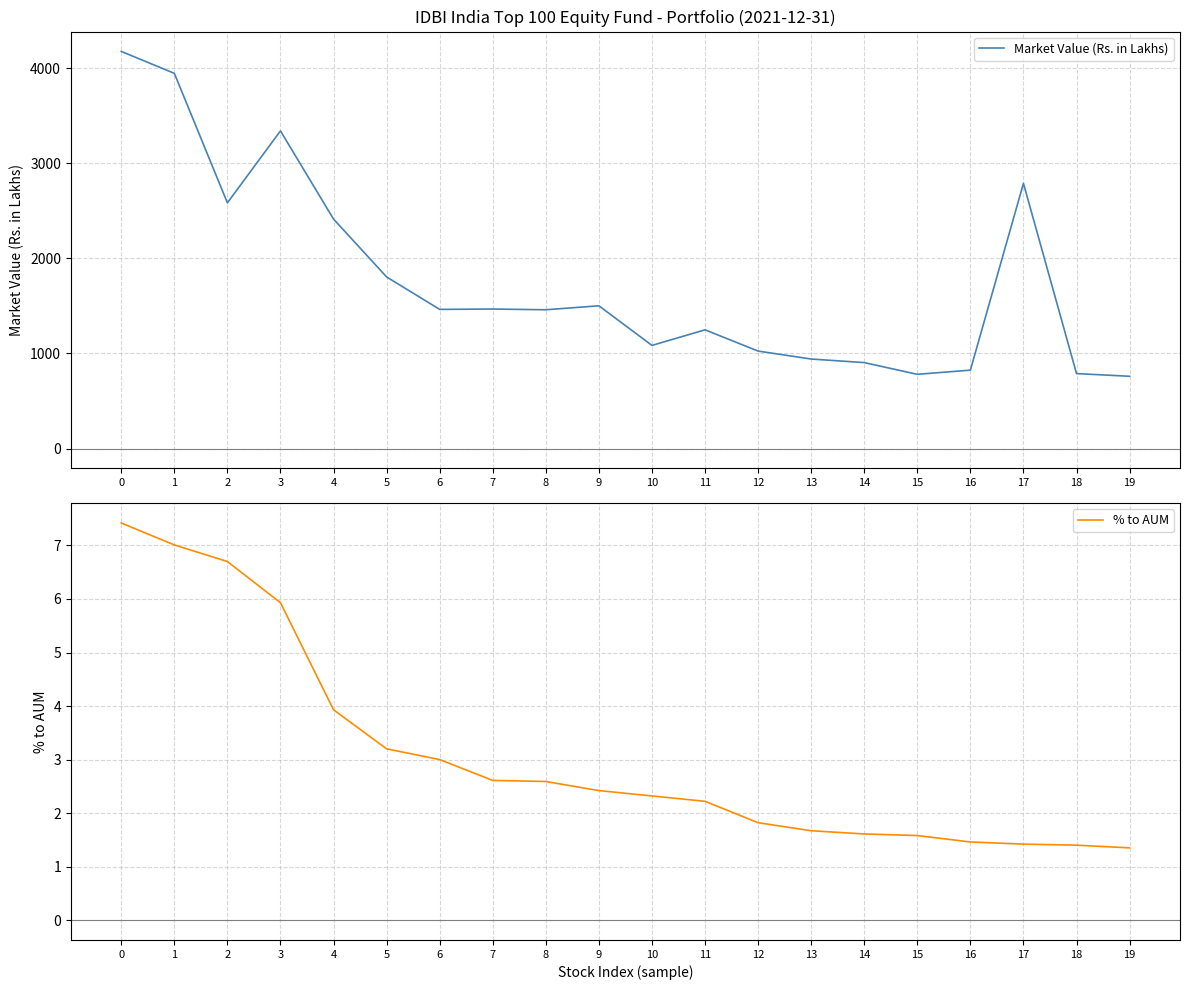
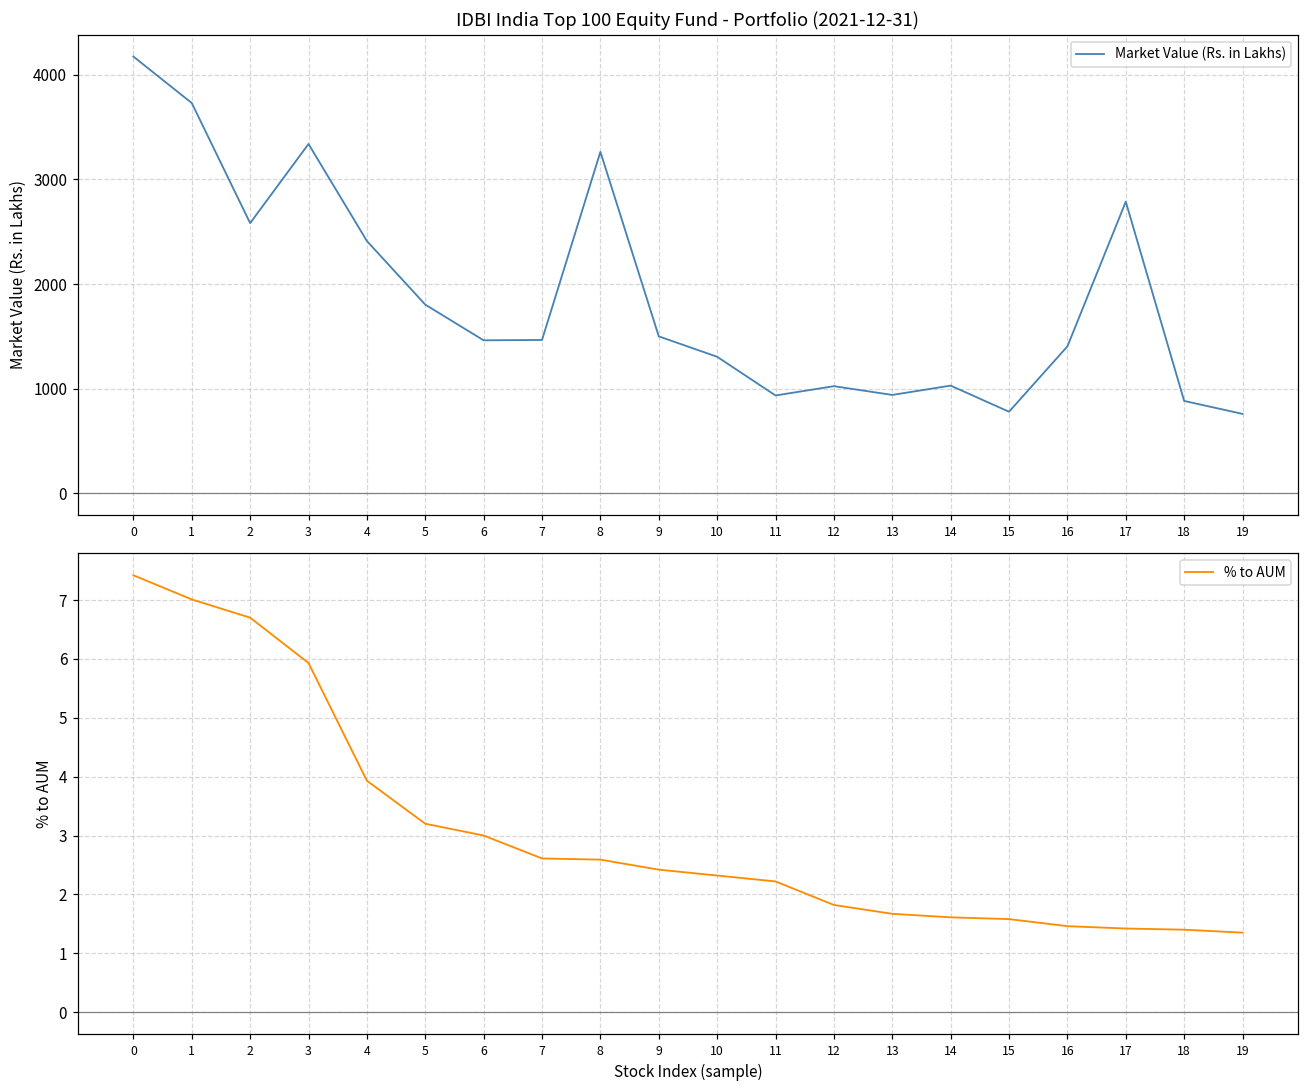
IDBI India Top 100 Equity Fund - Portfolio (2021-12-31), 1: 3900 -> 3700
IDBI India Top 100 Equity Fund - Portfolio (2021-12-31), 8: 1500 -> 3300
IDBI India Top 100 Equity Fund - Portfolio (2021-12-31), 10: 1100 -> 1300
IDBI India Top 100 Equity Fund - Portfolio (2021-12-31), 11: 1200 -> 900
IDBI India Top 100 Equity Fund - Portfolio (2021-12-31), 14: 900 -> 1000
IDBI India Top 100 Equity Fund - Portfolio (2021-12-31), 16: 800 -> 1400
IDBI India Top 100 Equity Fund - Portfolio (2021-12-31), 18: 800 -> 900
